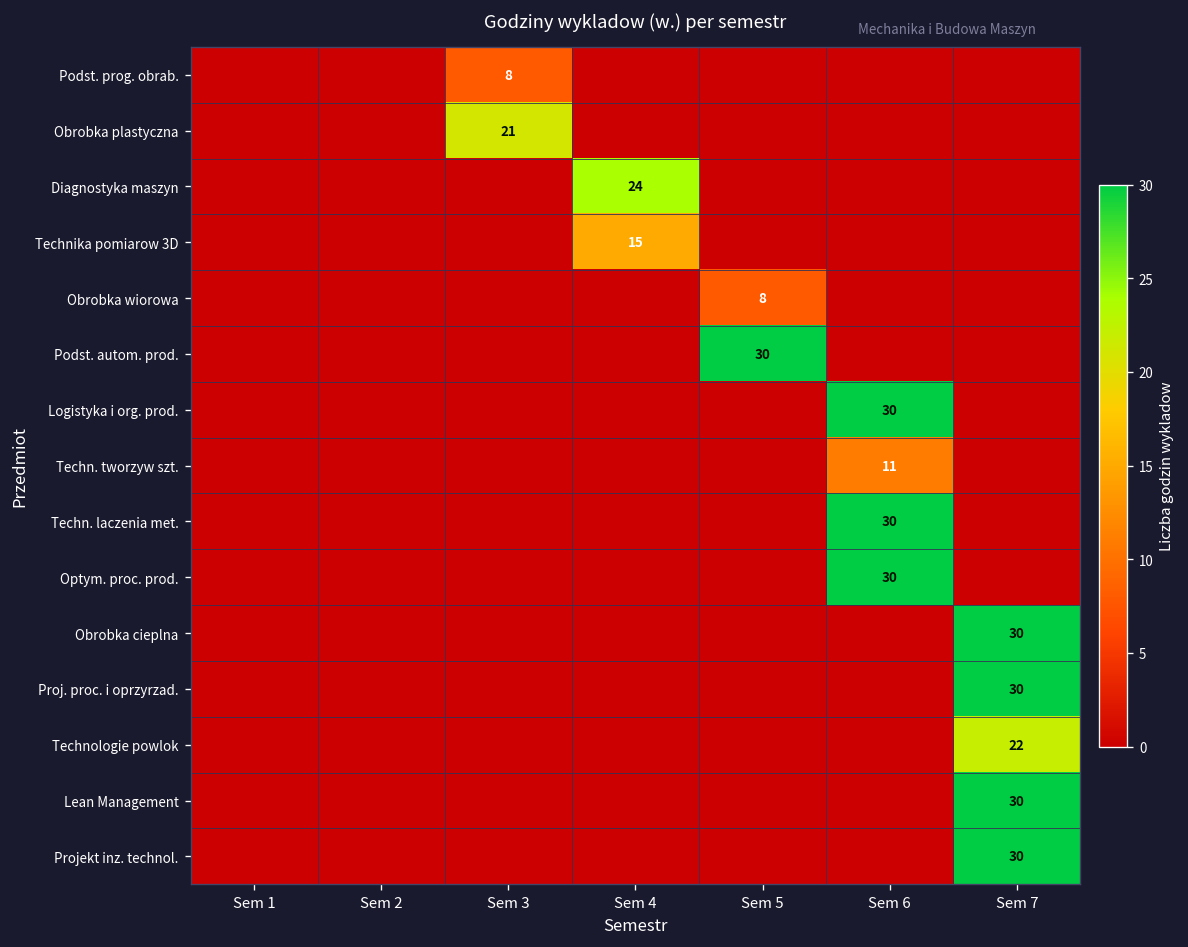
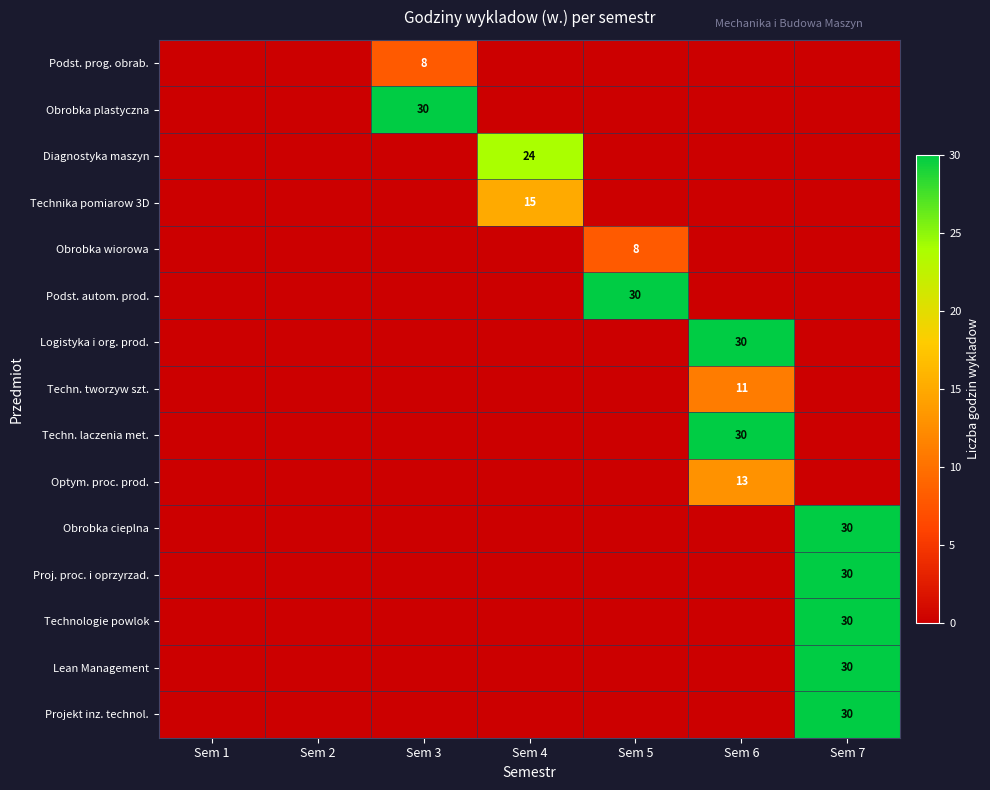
Obrobka plastyczna, Sem 3: 21 -> 30
Optym. proc. prod., Sem 6: 30 -> 13
Technologie powlok, Sem 7: 22 -> 30
